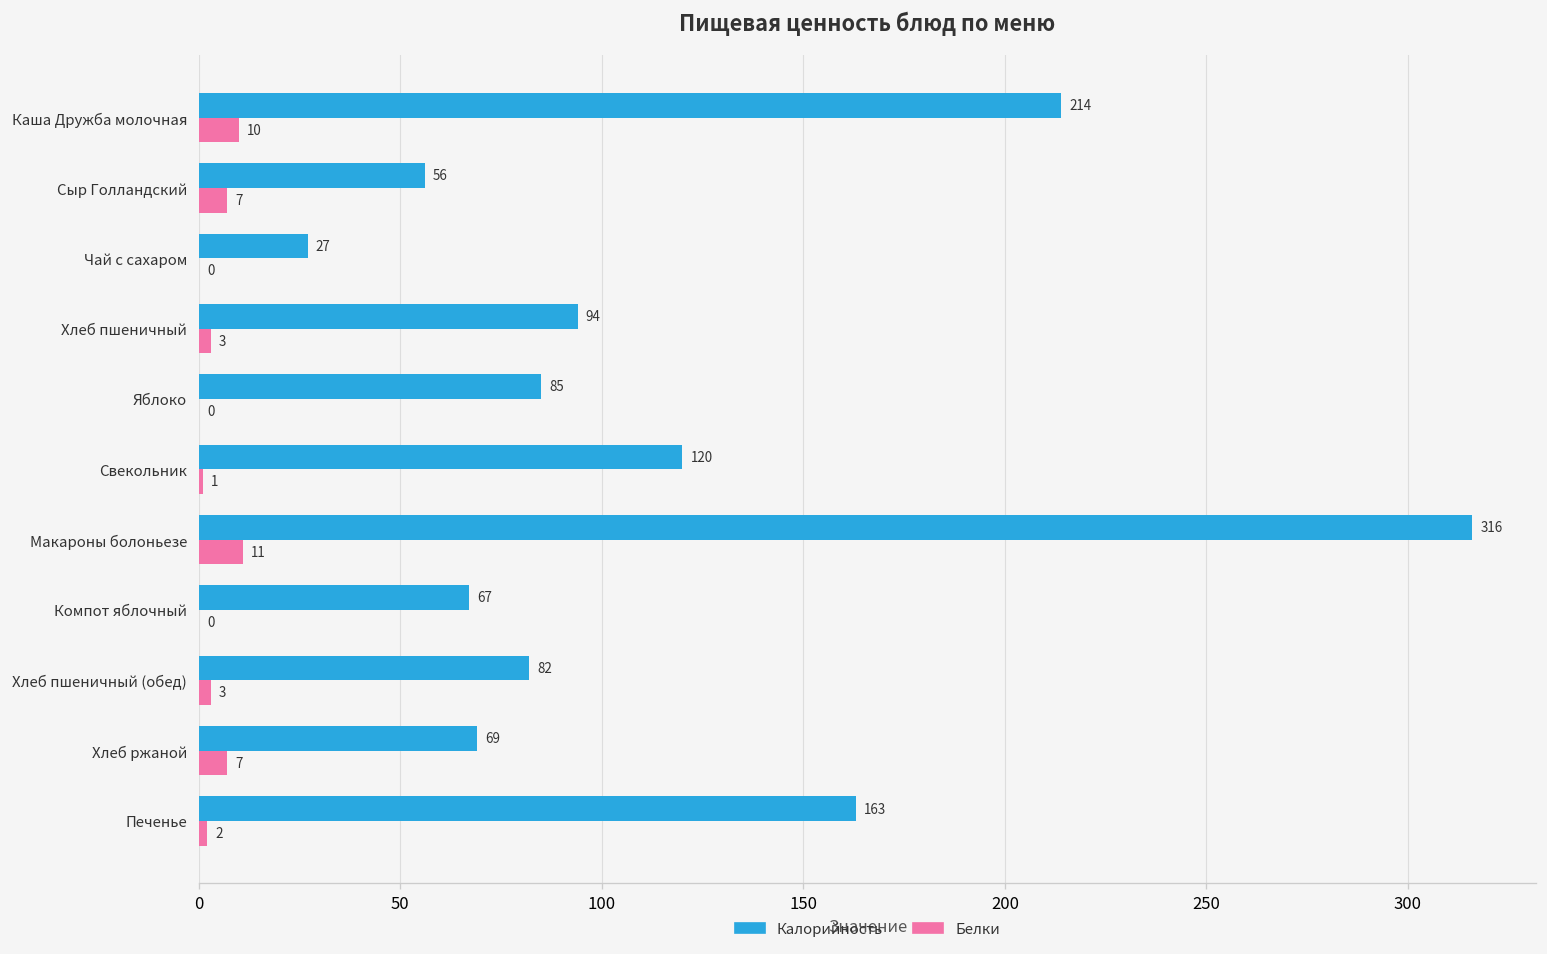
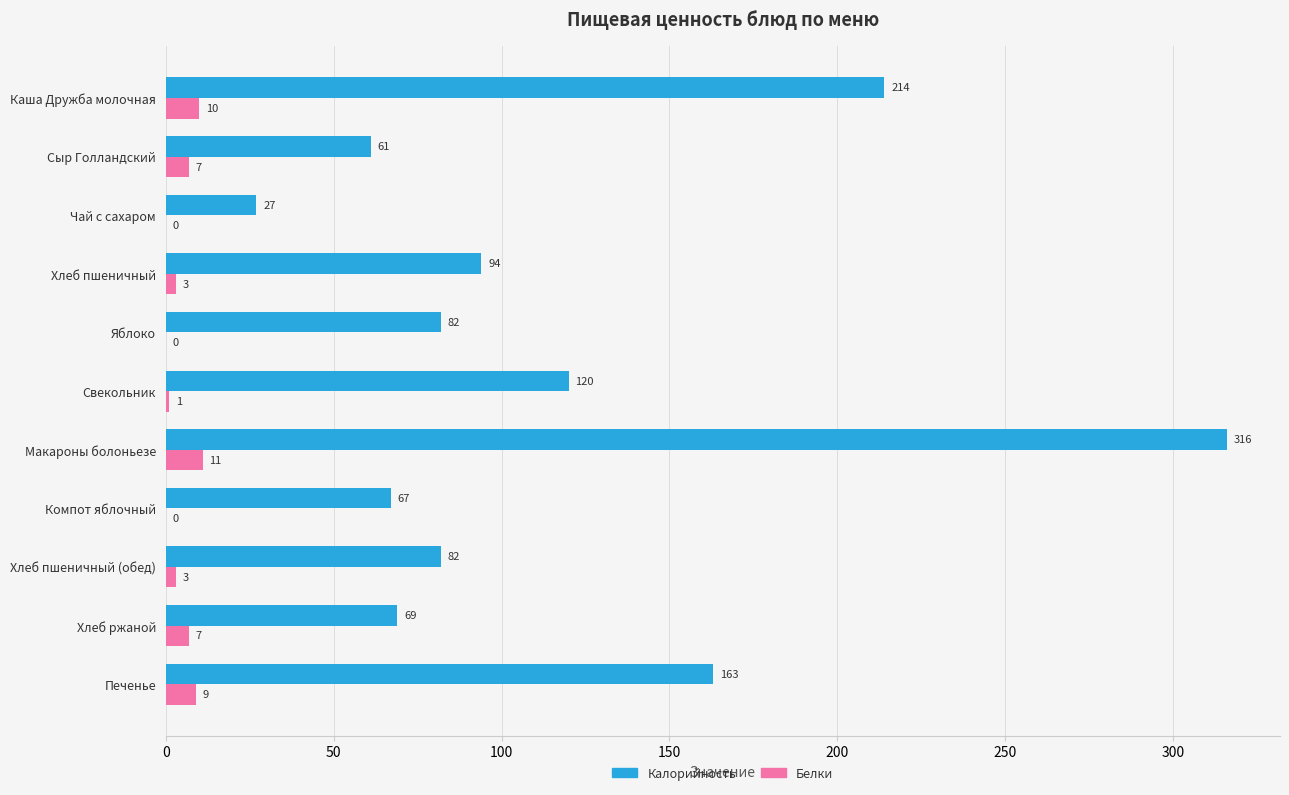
Калорийность, Сыр Голландский: 56 -> 61
Калорийность, Яблоко: 85 -> 82
Белки, Печенье: 2 -> 9
